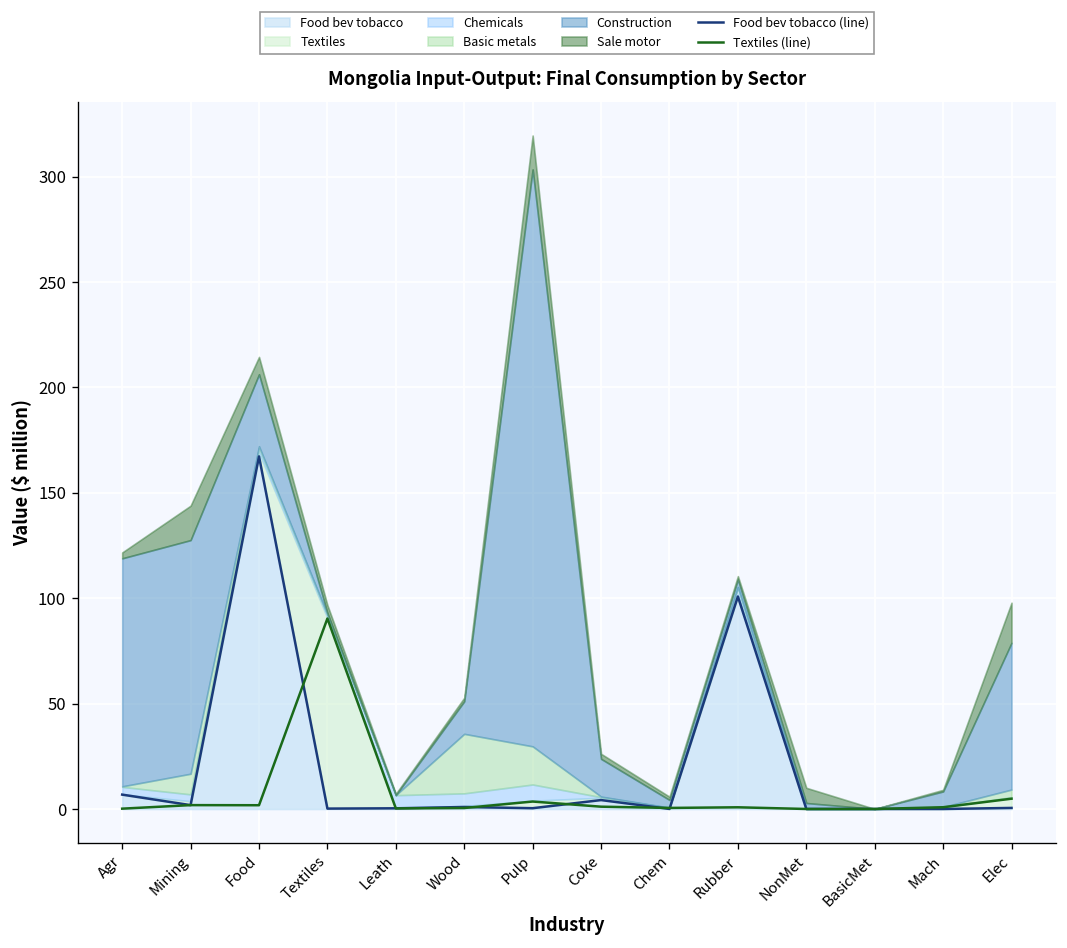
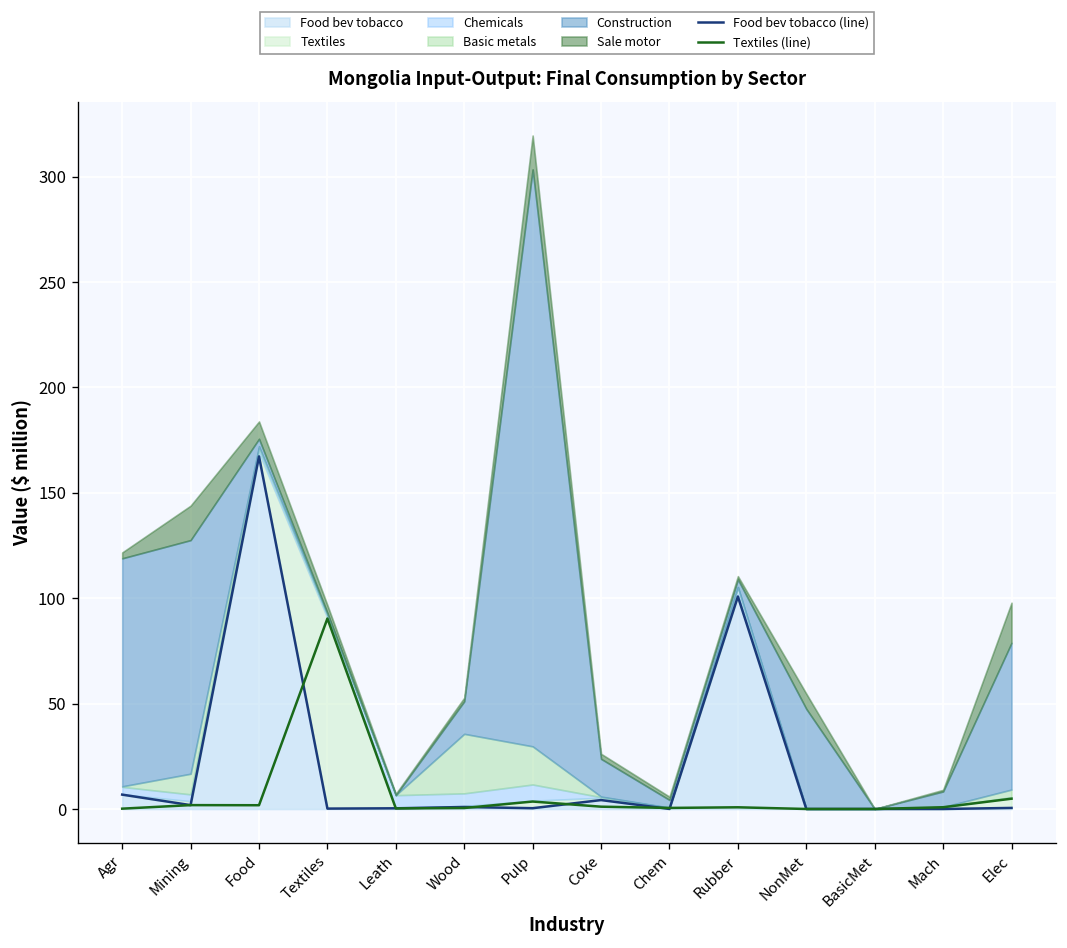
Construction, Food: 34 -> 4
Construction, NonMet: 3 -> 47
